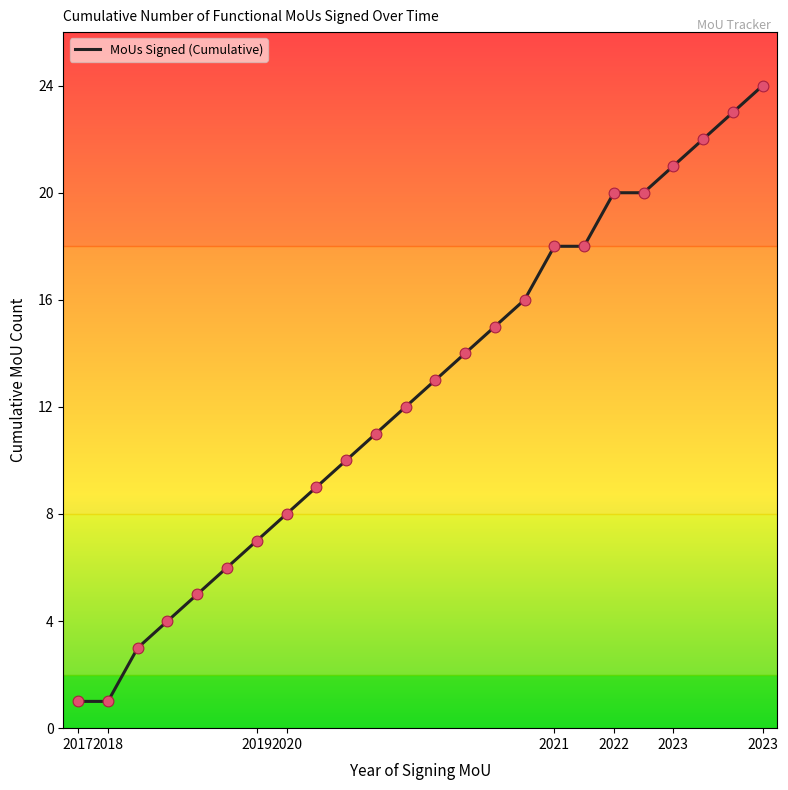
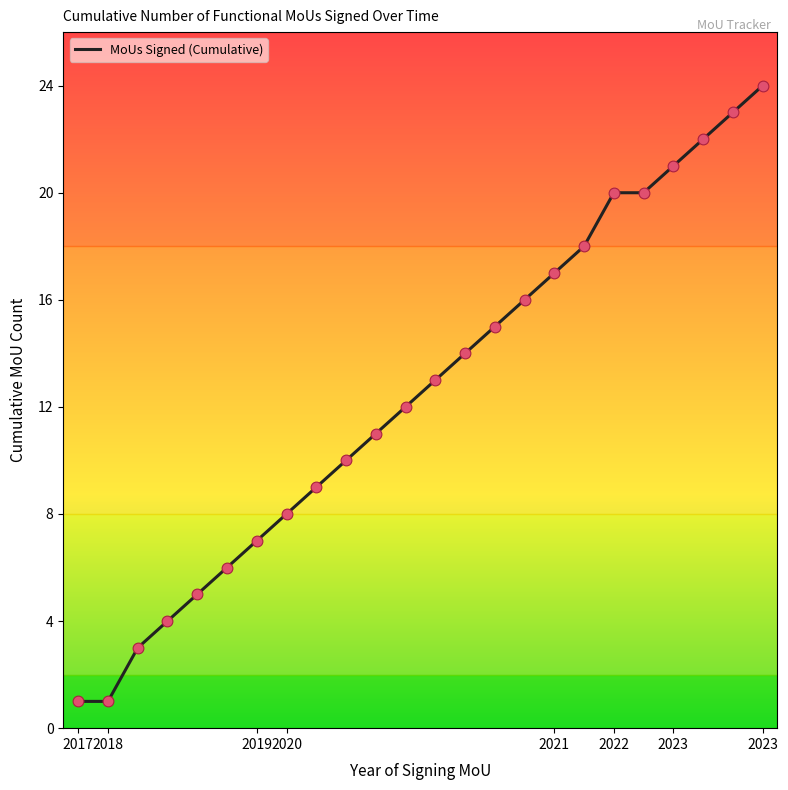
2021: 18 -> 17
